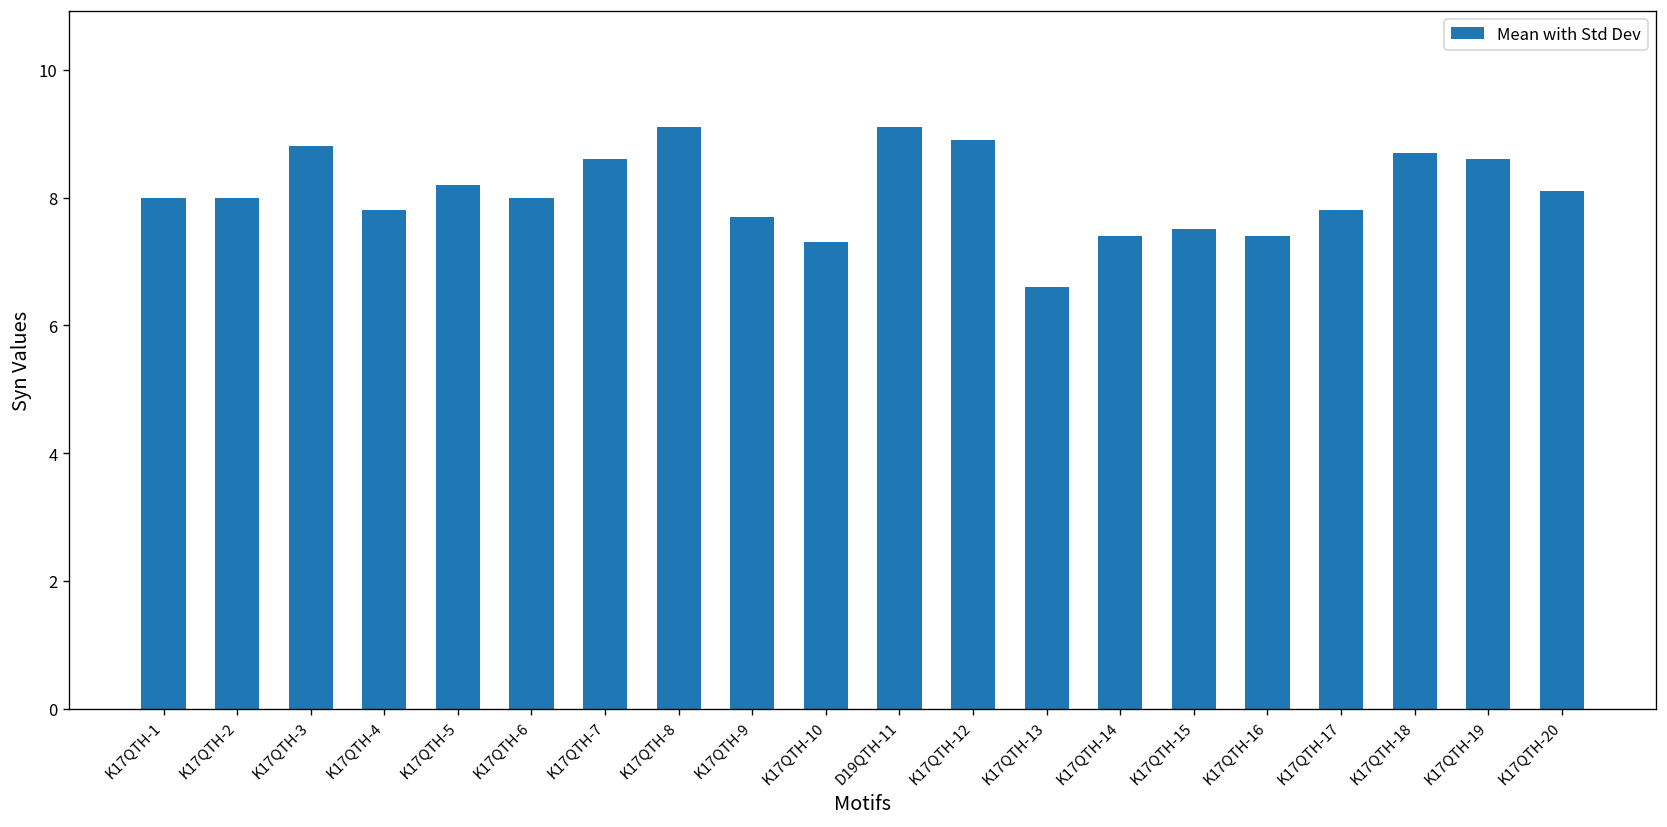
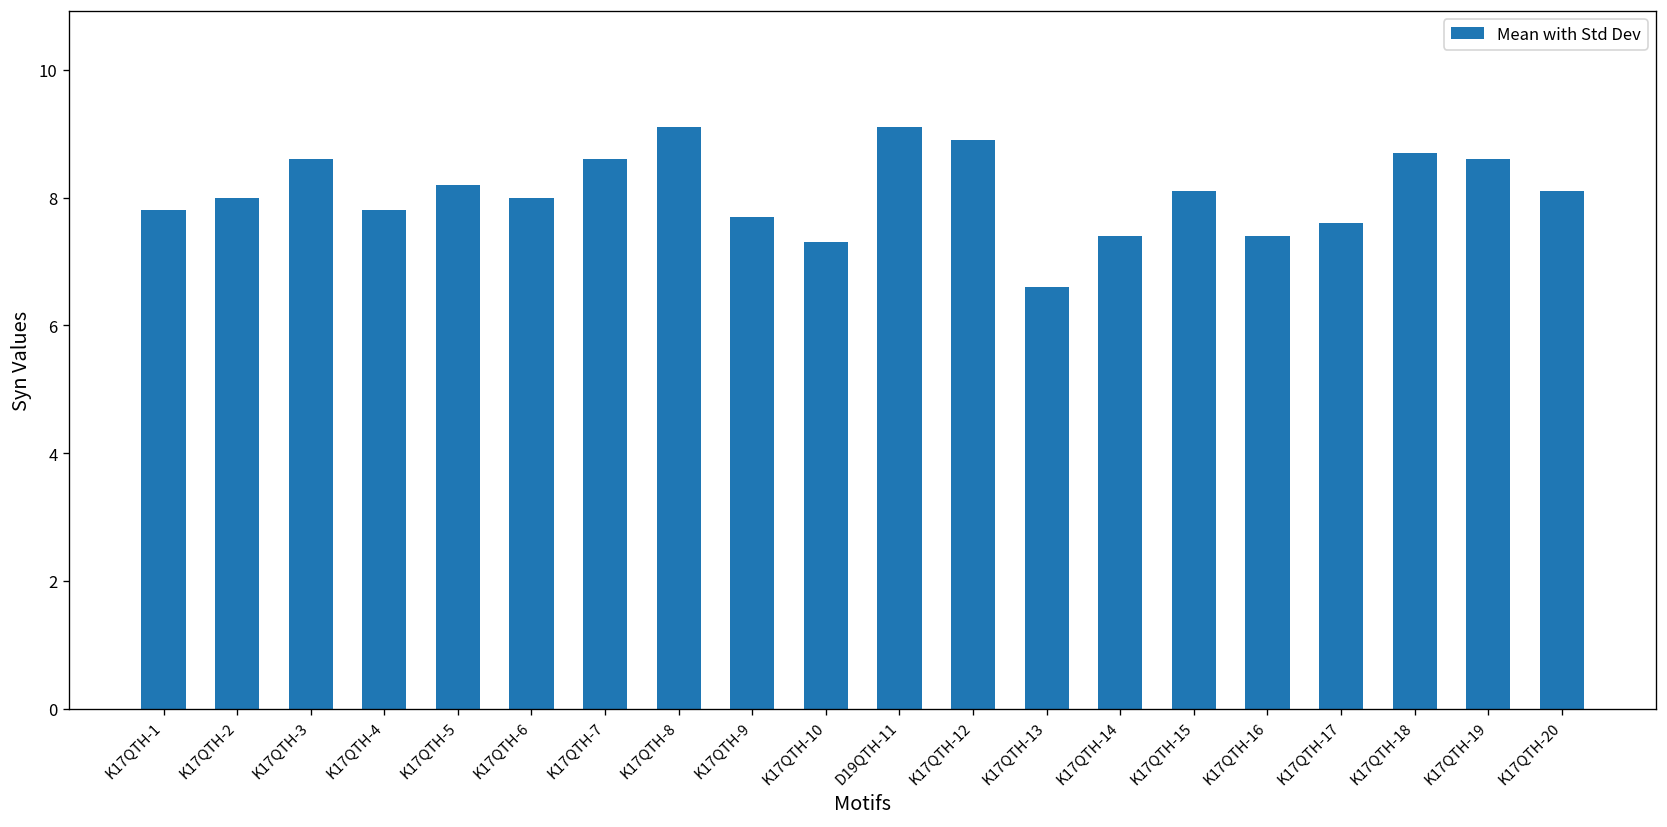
K17QTH-1: 8.0 -> 7.8
K17QTH-3: 8.8 -> 8.6
K17QTH-15: 7.5 -> 8.1
K17QTH-17: 7.8 -> 7.6
